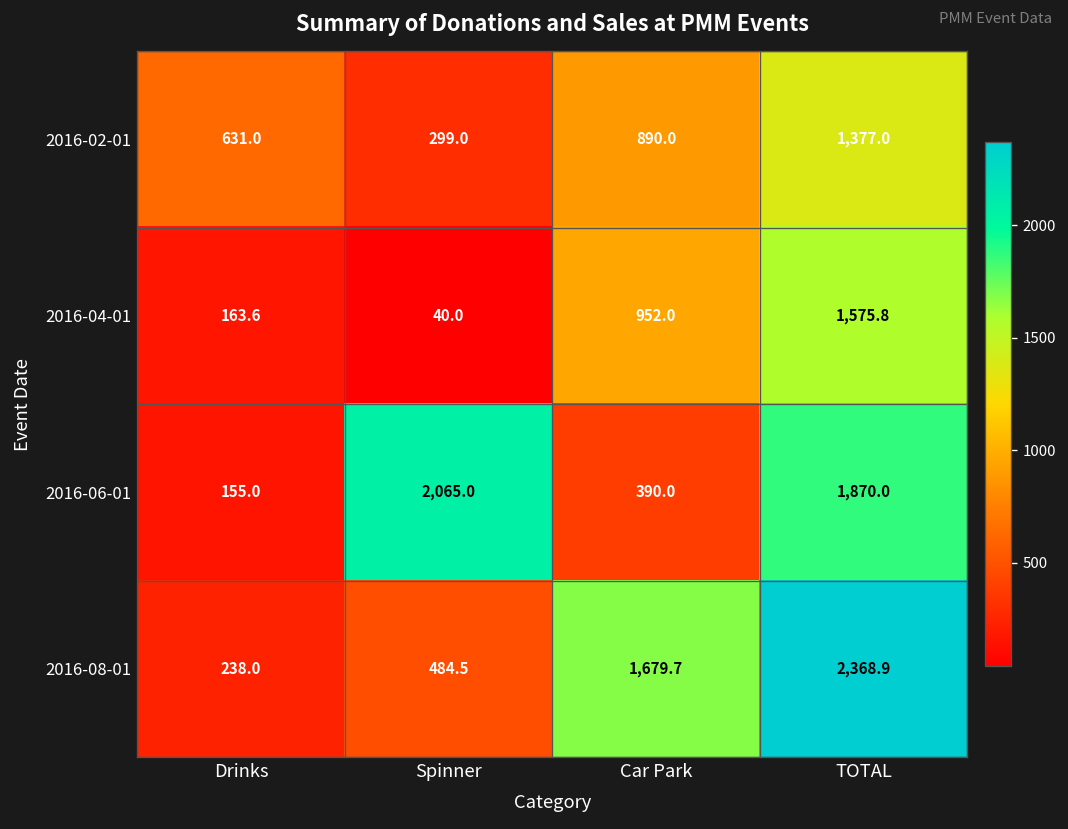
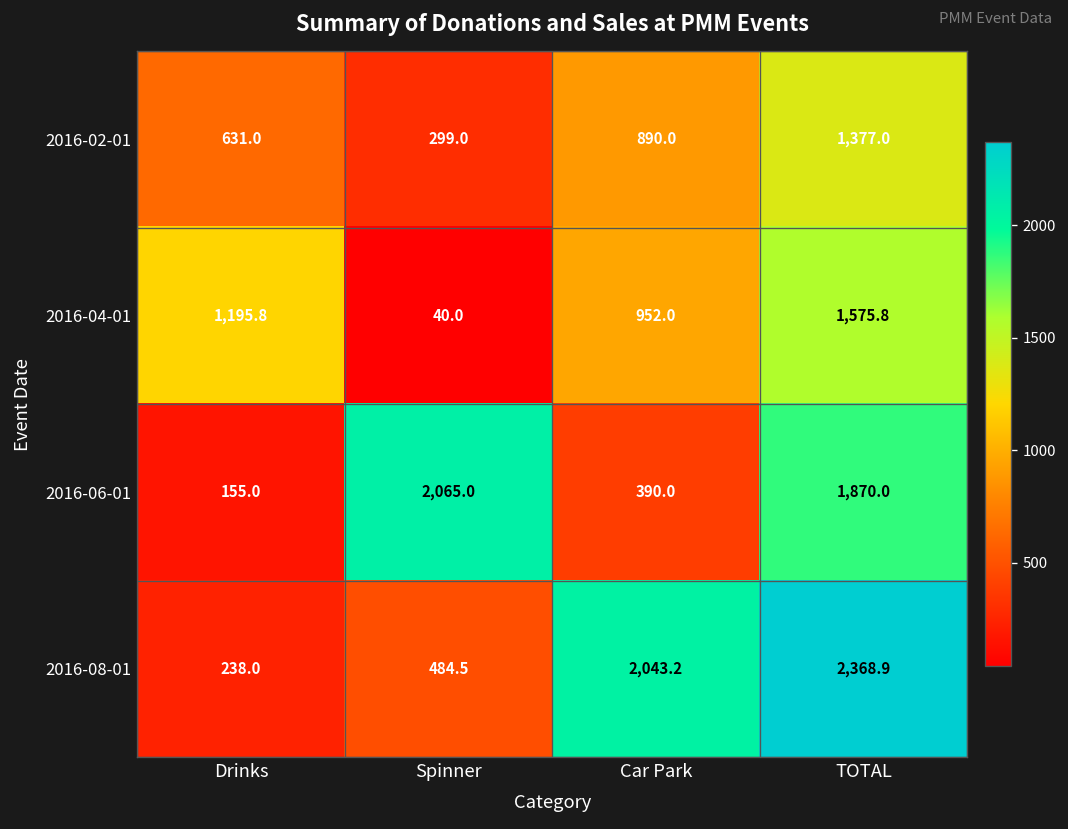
2016-04-01, Drinks: 163.6 -> 1,195.8
2016-08-01, Car Park: 1,679.7 -> 2,043.2
